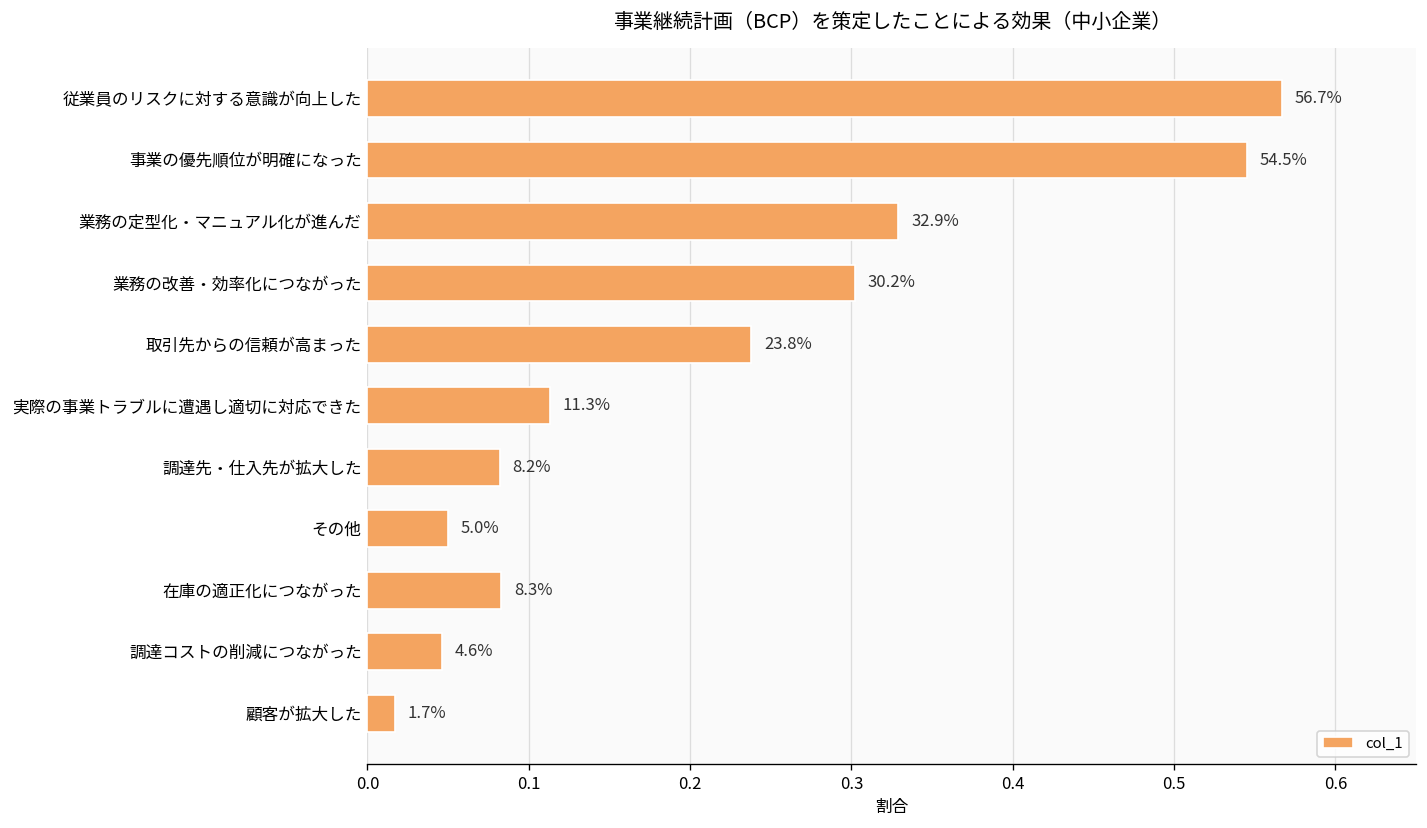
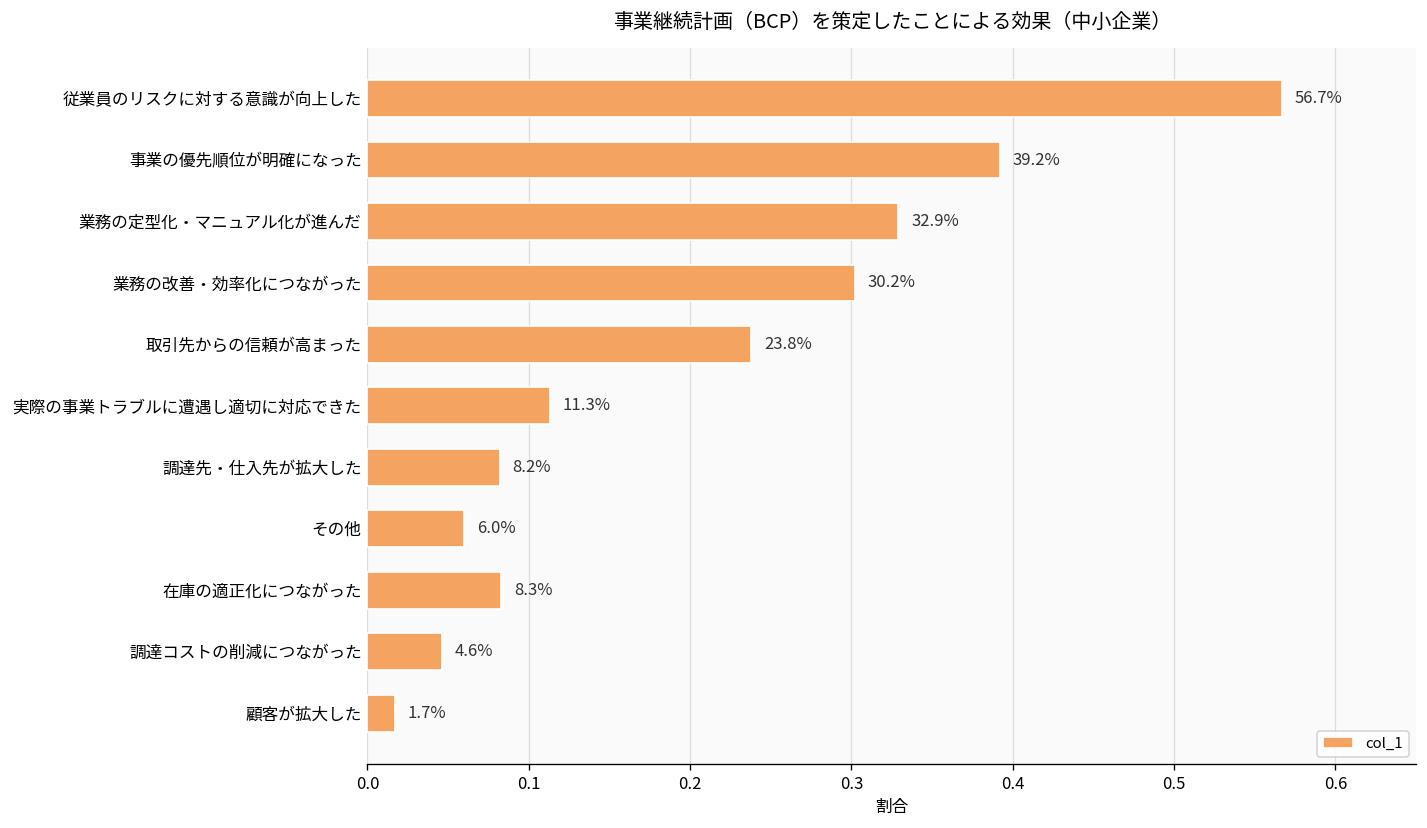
事業の優先順位が明確になった: 54.5% -> 39.2%
その他: 5.0% -> 6.0%
